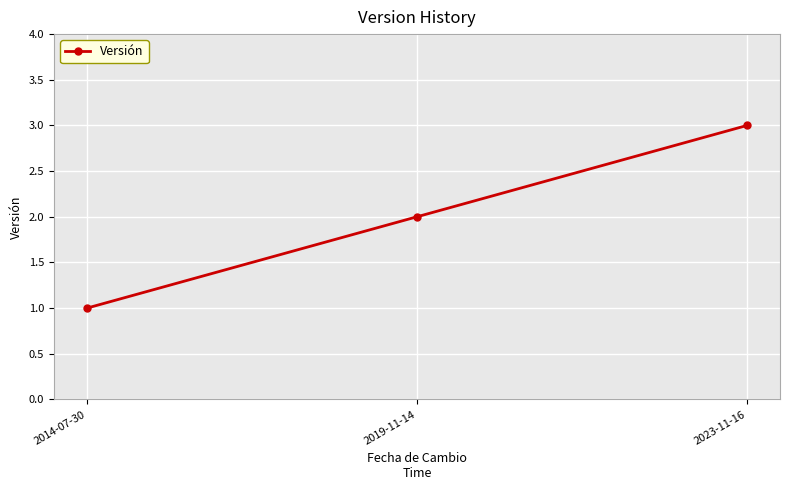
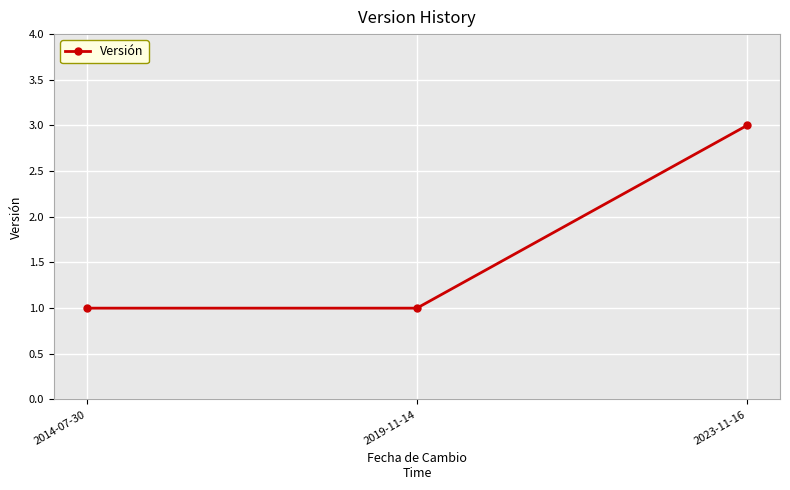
2019-11-14: 2 -> 1
